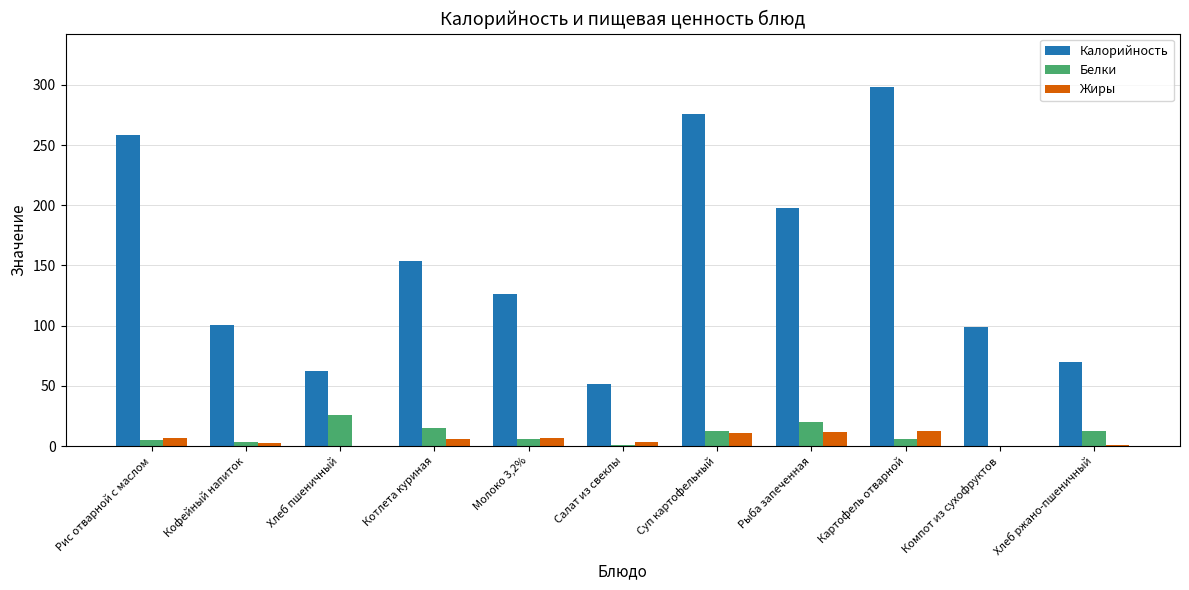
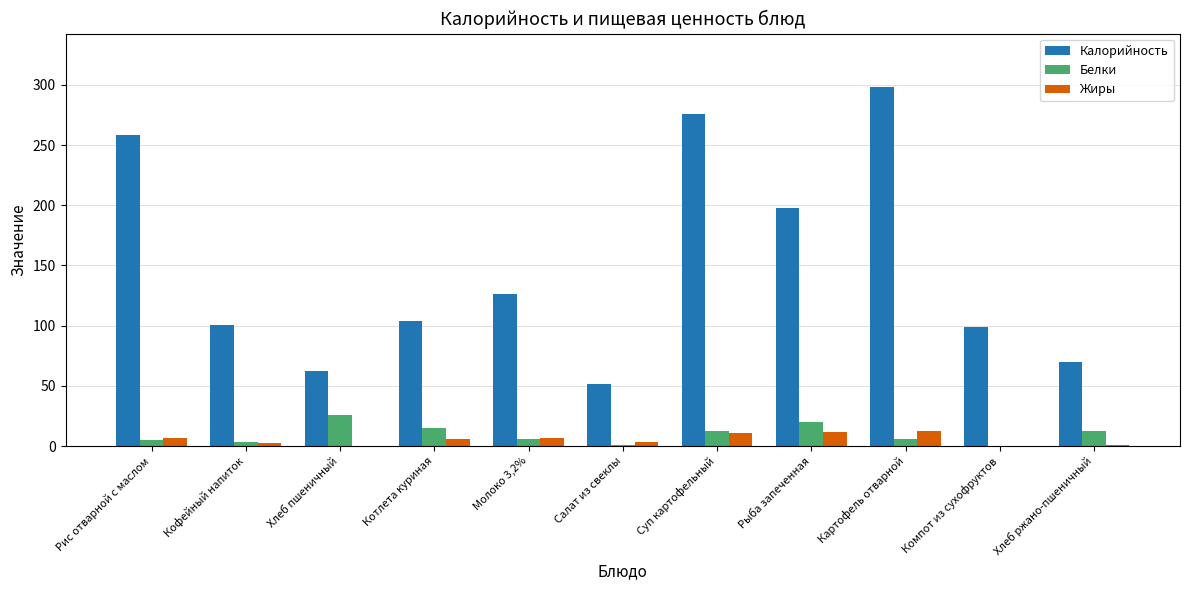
Калорийность, Котлета куриная: 154 -> 104
